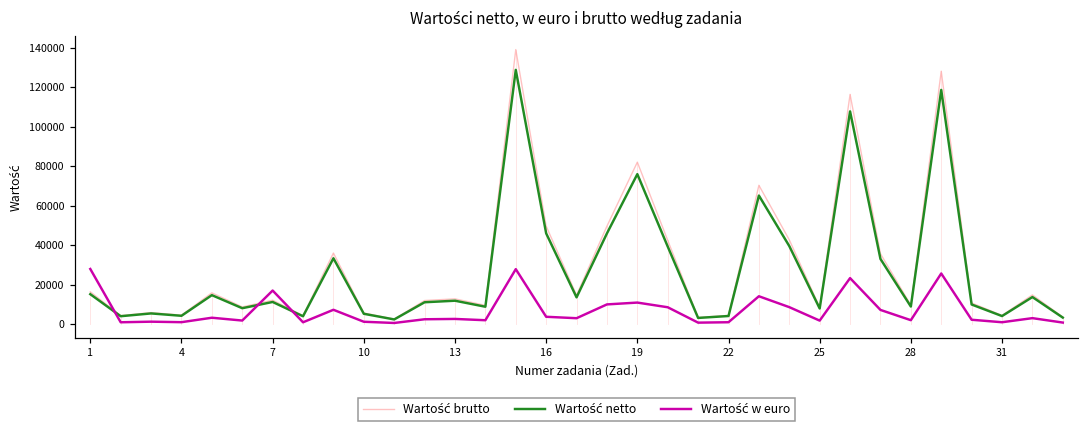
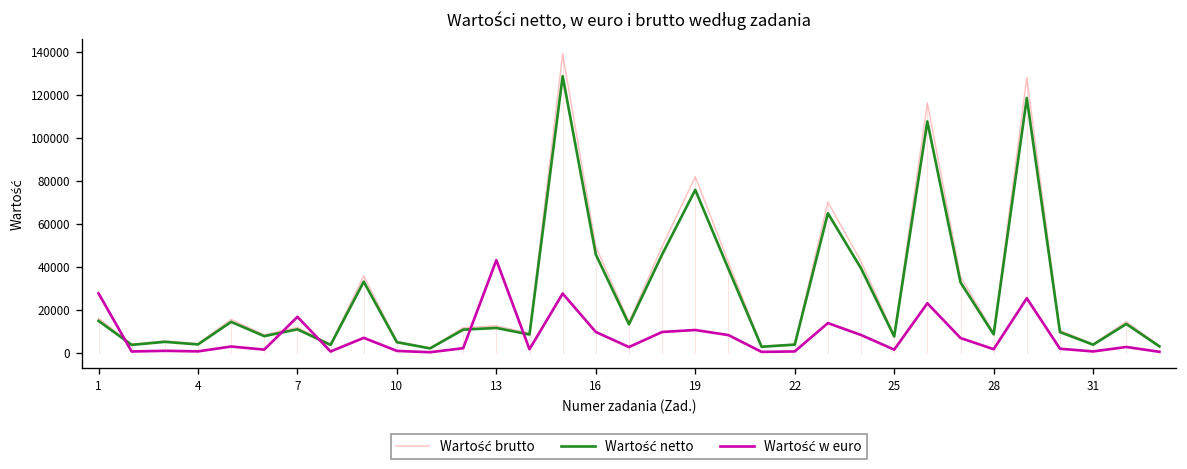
Wartość w euro, 13: 3000 -> 43000
Wartość w euro, 16: 4000 -> 10000
